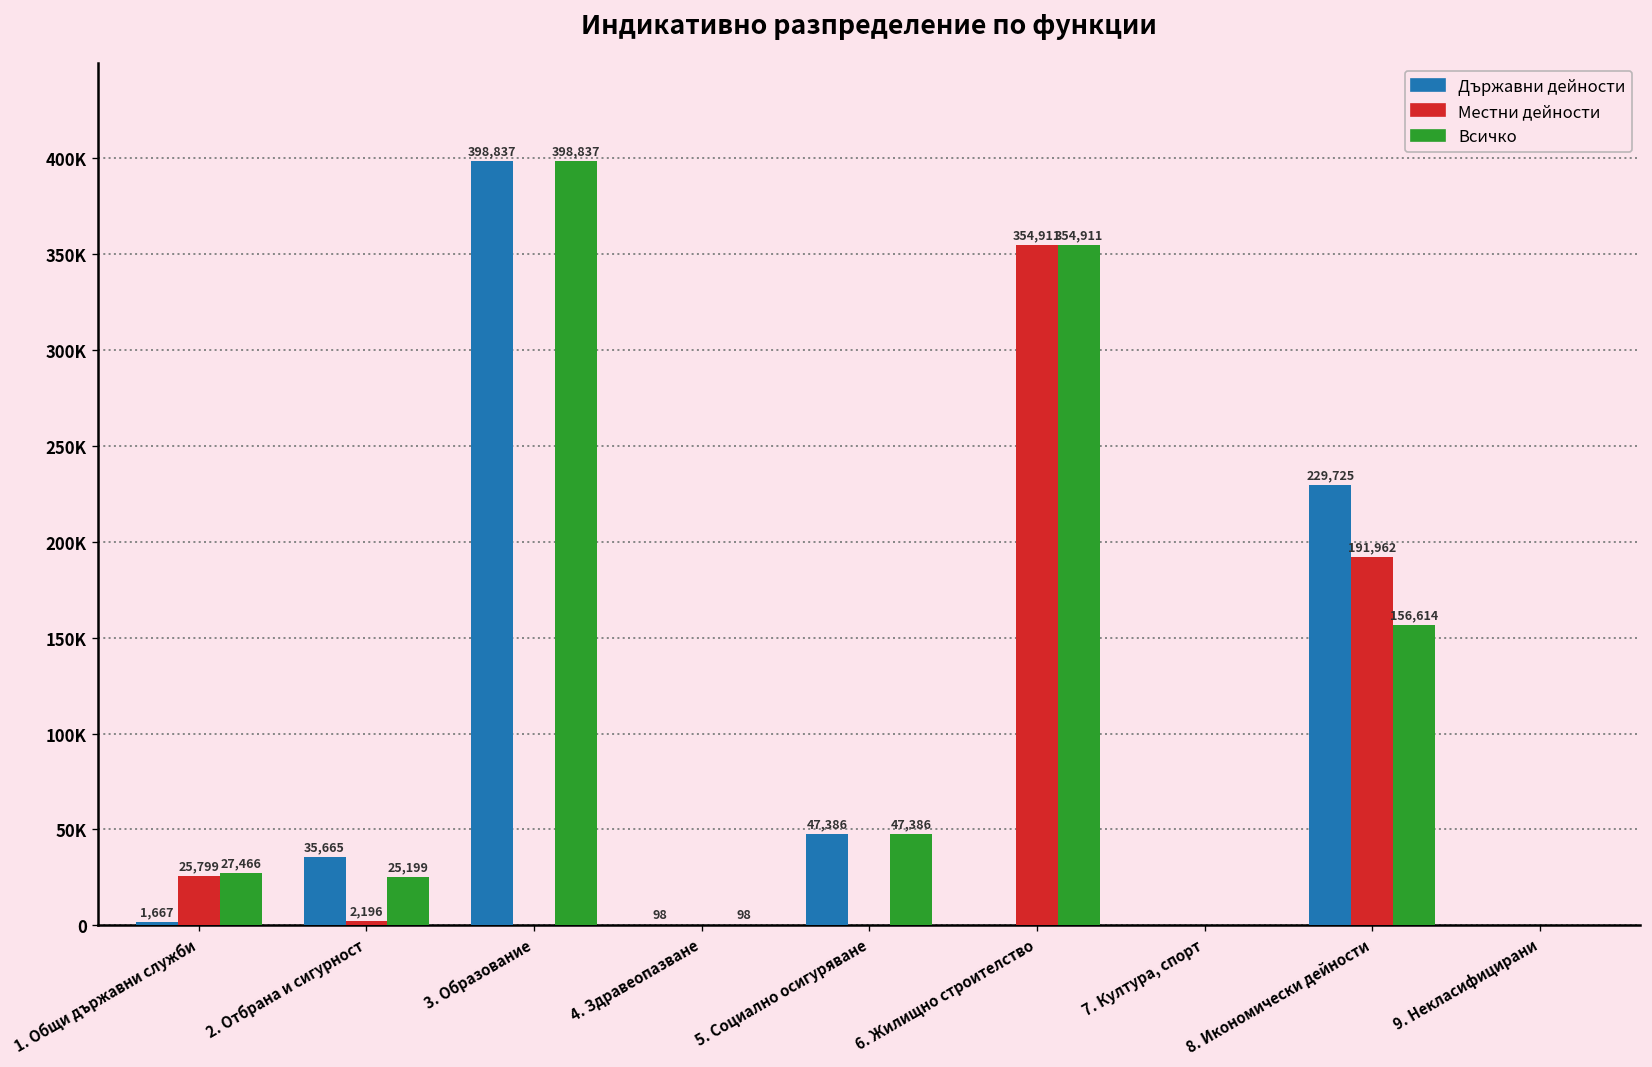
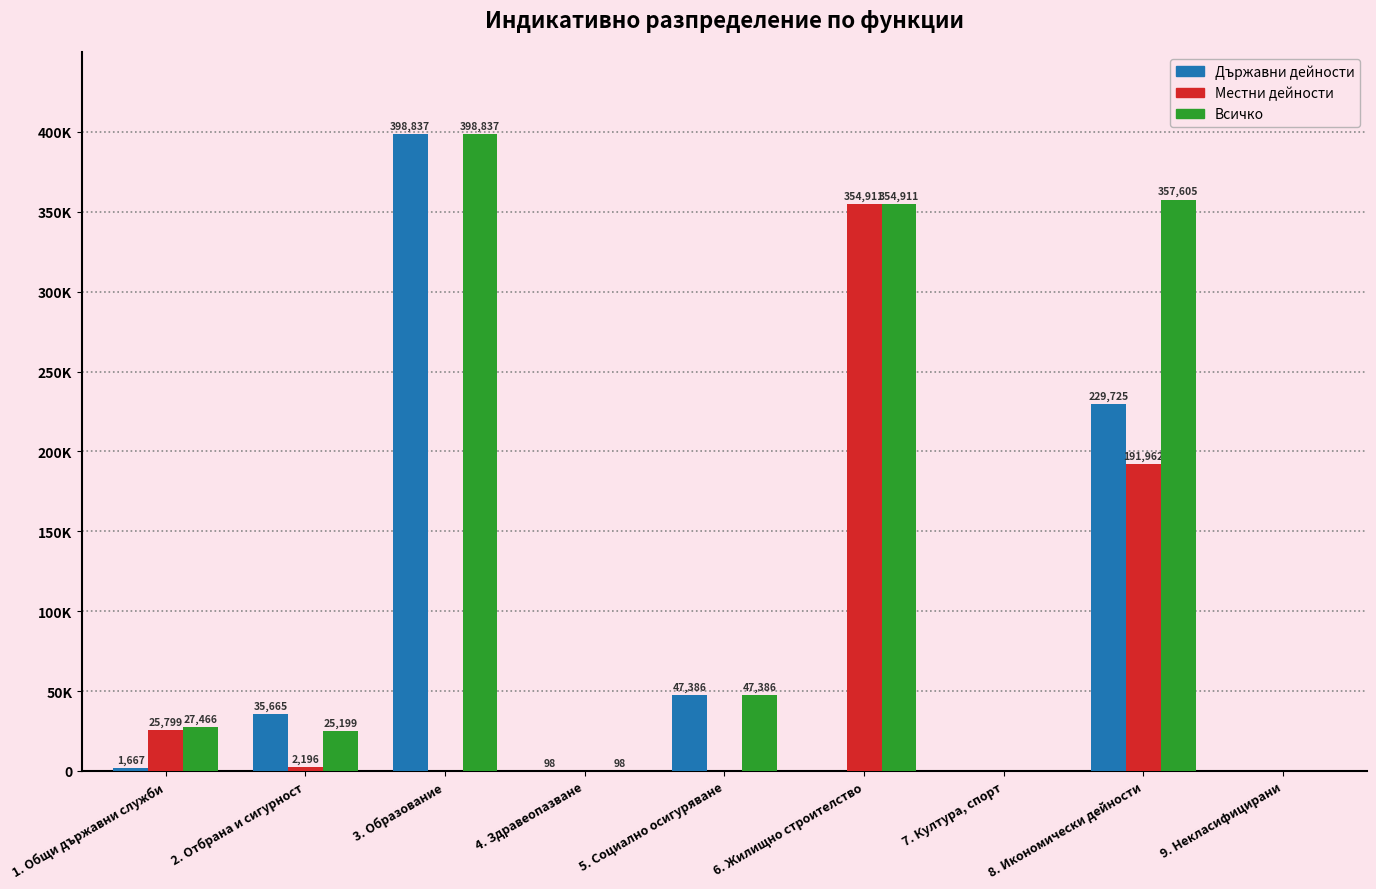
Всичко, 8. Икономически дейности: 156,614 -> 357,605
